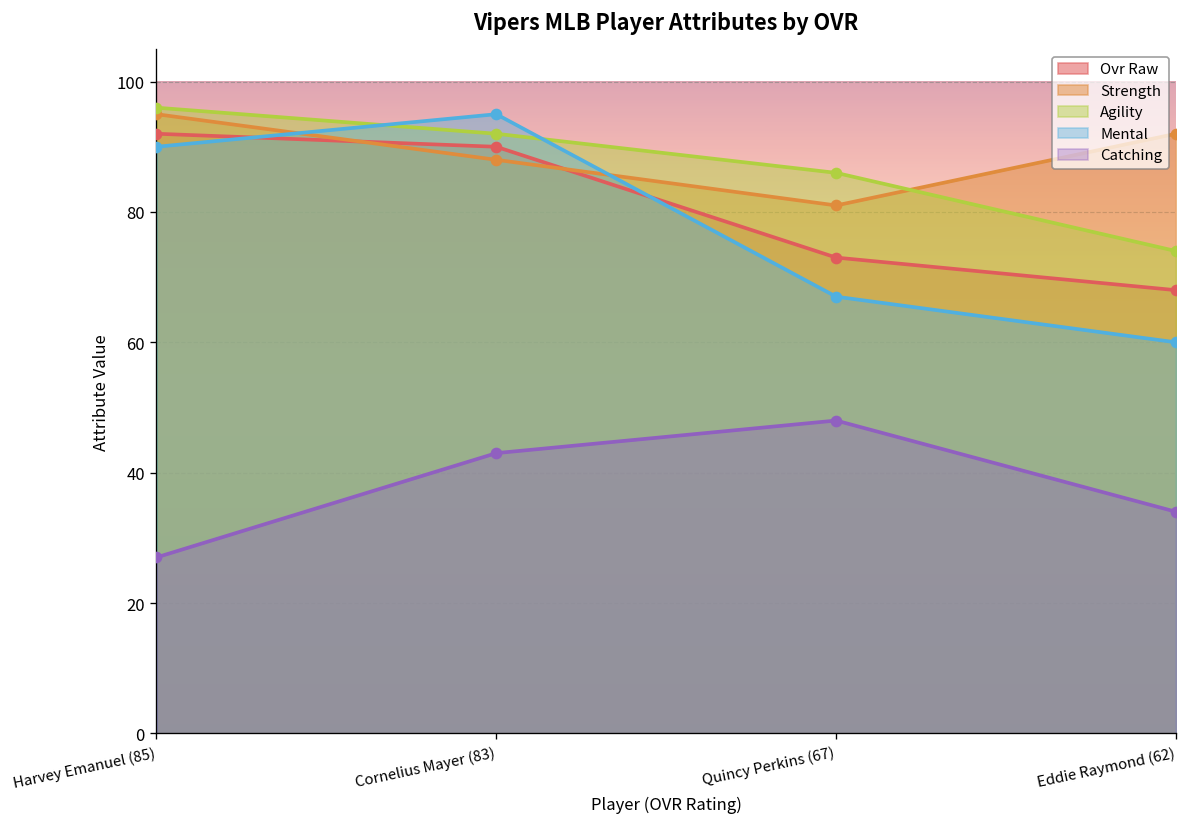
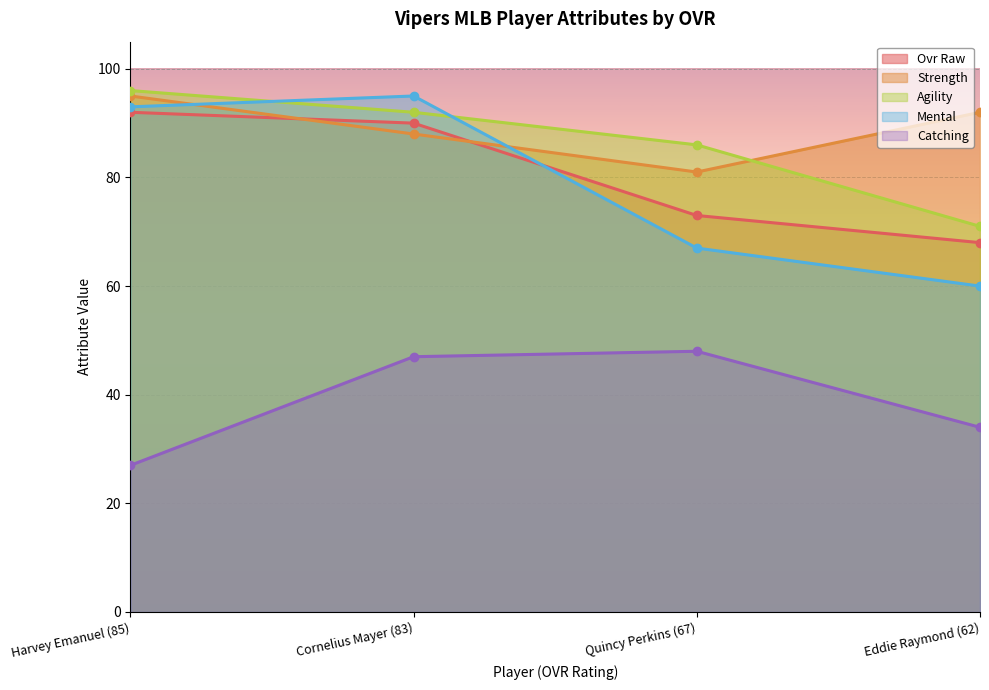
Mental, Harvey Emanuel (85): 90 -> 93
Catching, Cornelius Mayer (83): 43 -> 47
Agility, Eddie Raymond (62): 74 -> 71
